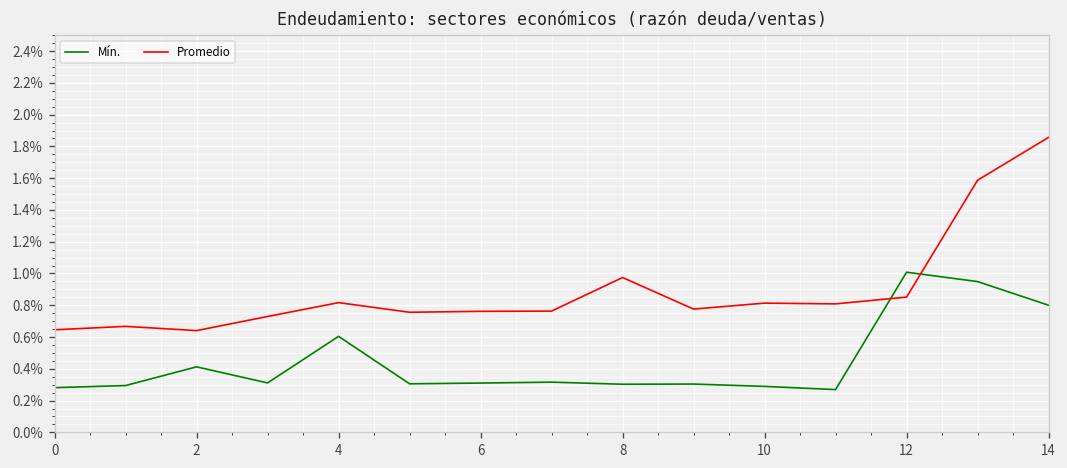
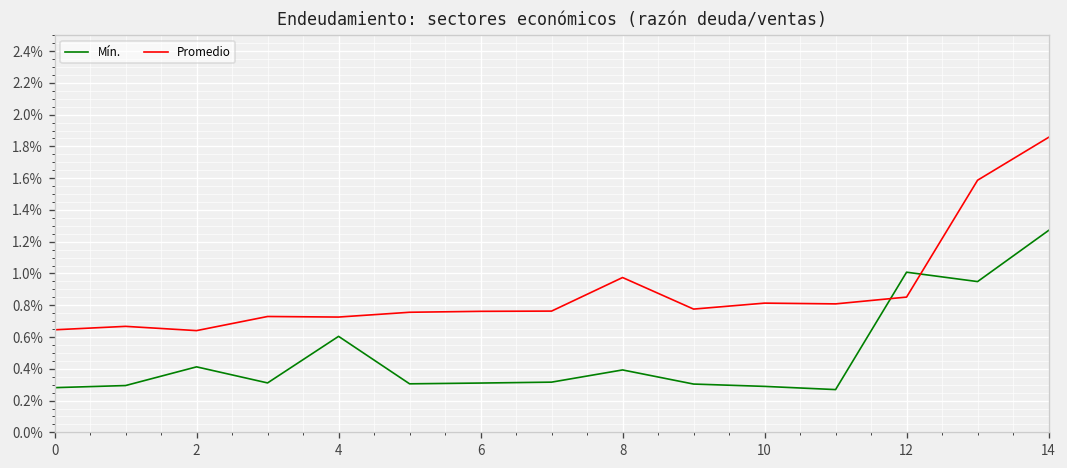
Promedio, 4: 0.82% -> 0.73%
Mín., 8: 0.30% -> 0.39%
Mín., 14: 0.80% -> 1.27%
